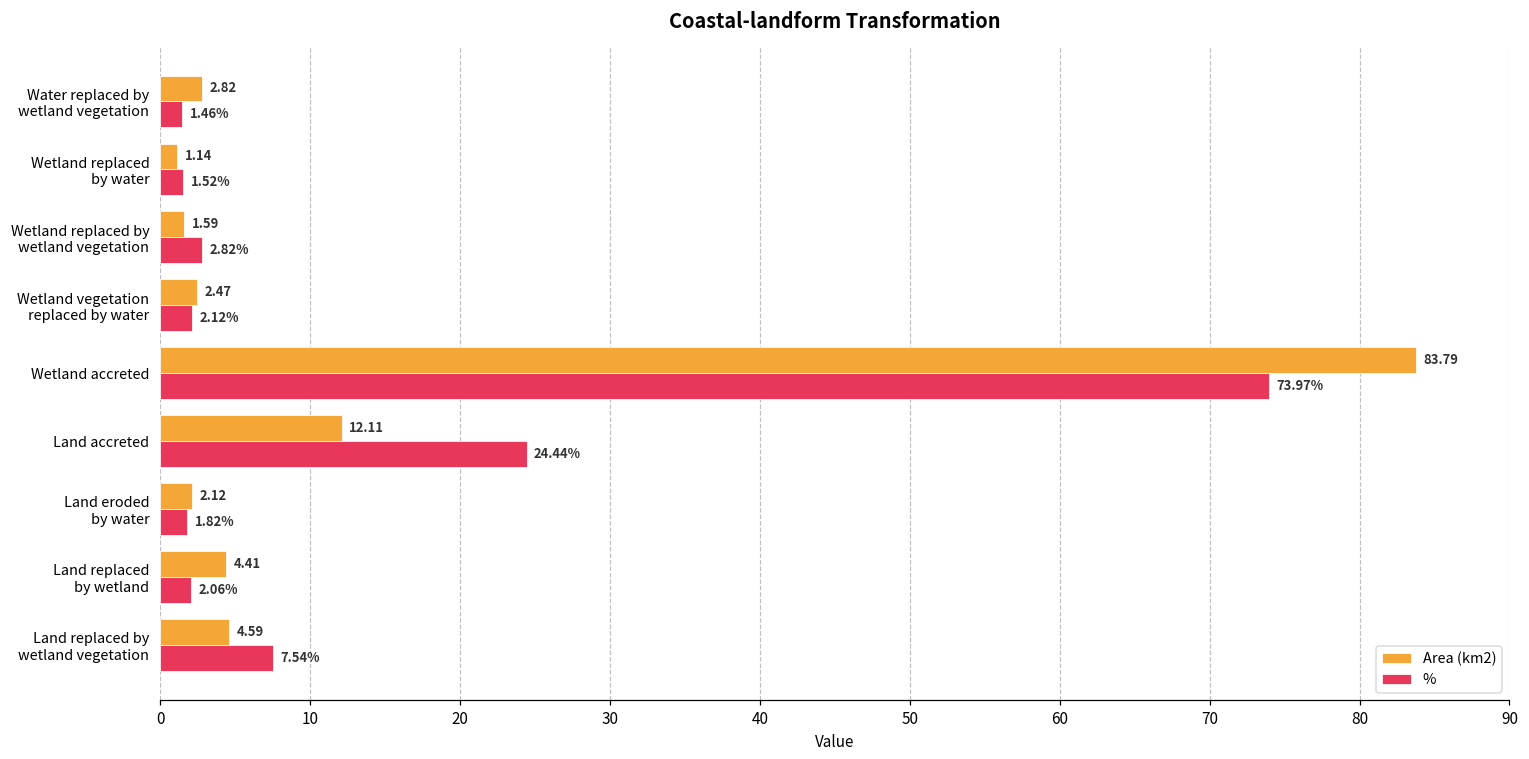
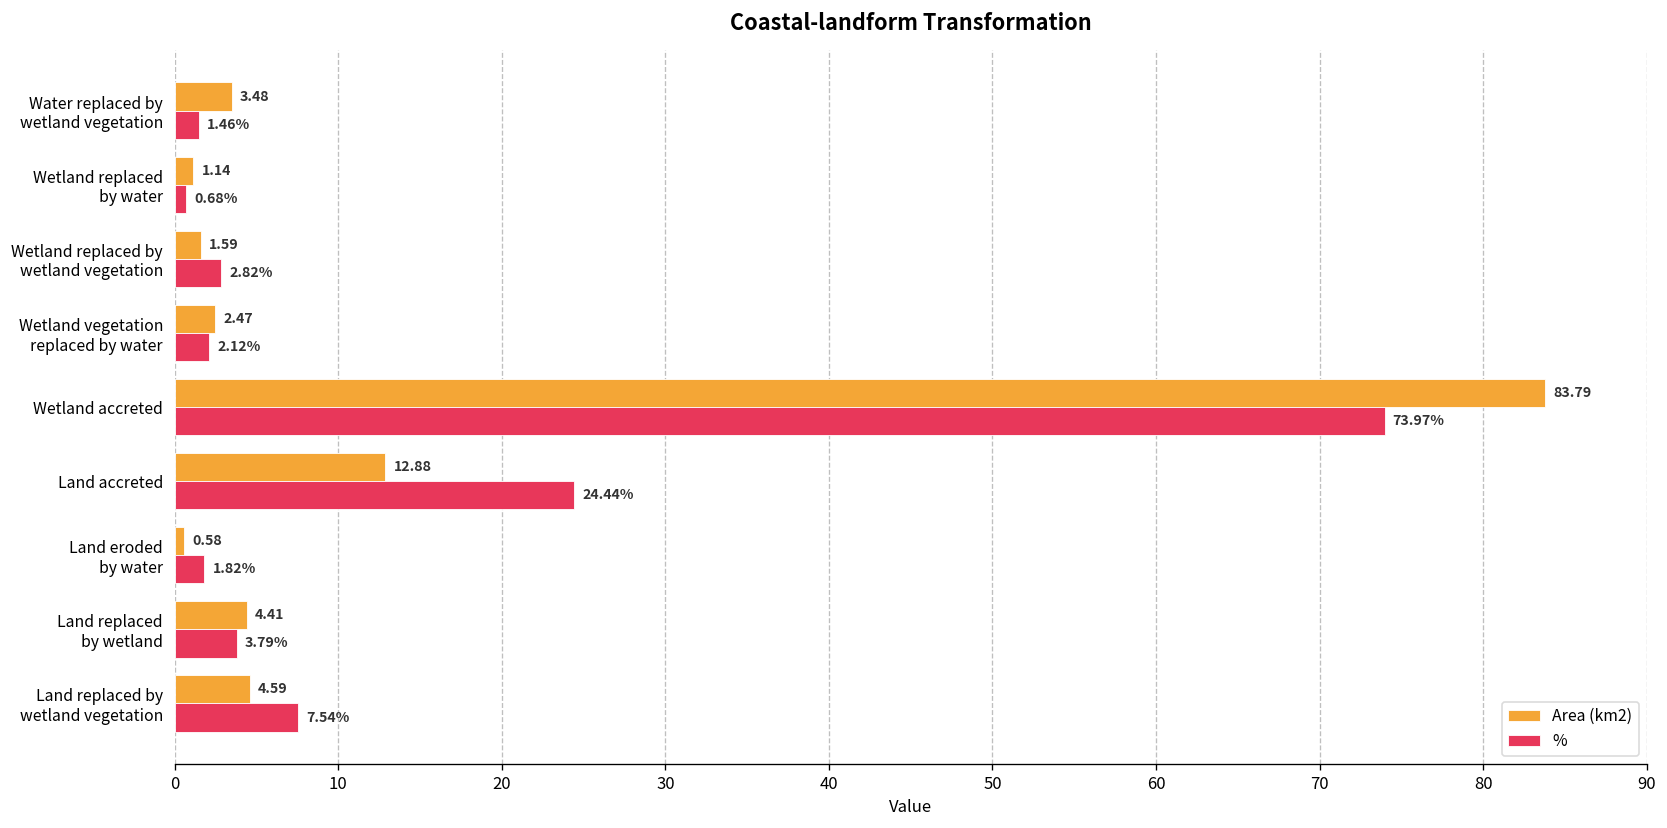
Area (km2), Water replaced by wetland vegetation: 2.82 -> 3.48
%, Wetland replaced by water: 1.52% -> 0.68%
Area (km2), Land accreted: 12.11 -> 12.88
Area (km2), Land eroded by water: 2.12 -> 0.58
%, Land replaced by wetland: 2.06% -> 3.79%
